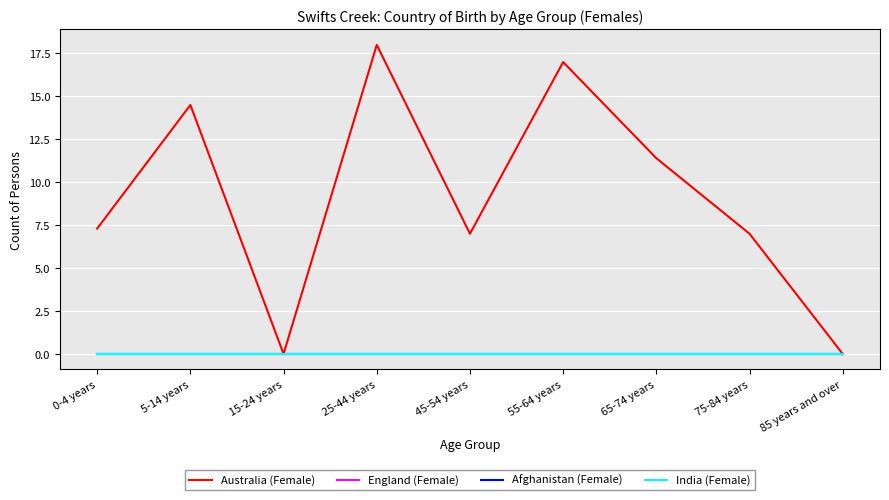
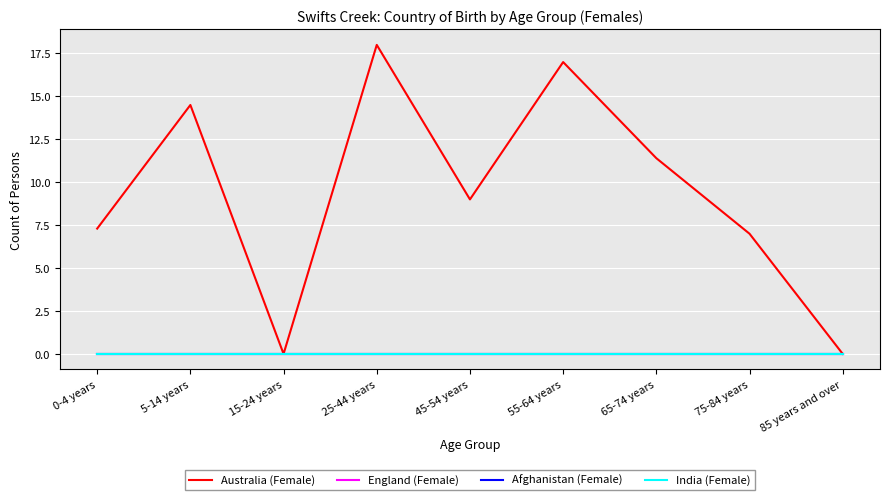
Australia (Female), 45-54 years: 7 -> 9
